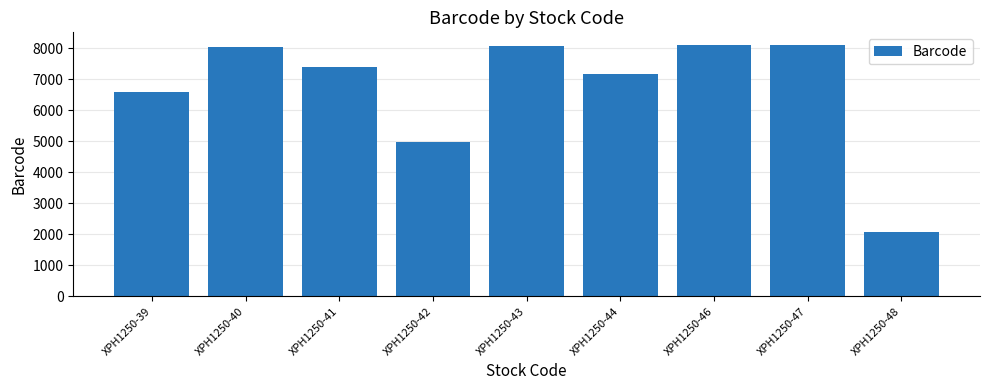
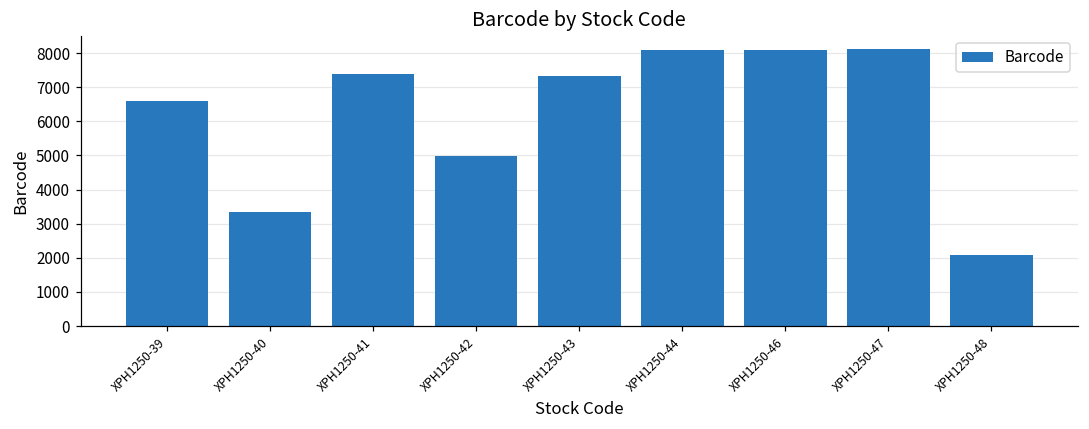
XPH1250-40: 8000 -> 3300
XPH1250-43: 8100 -> 7300
XPH1250-44: 7200 -> 8100
